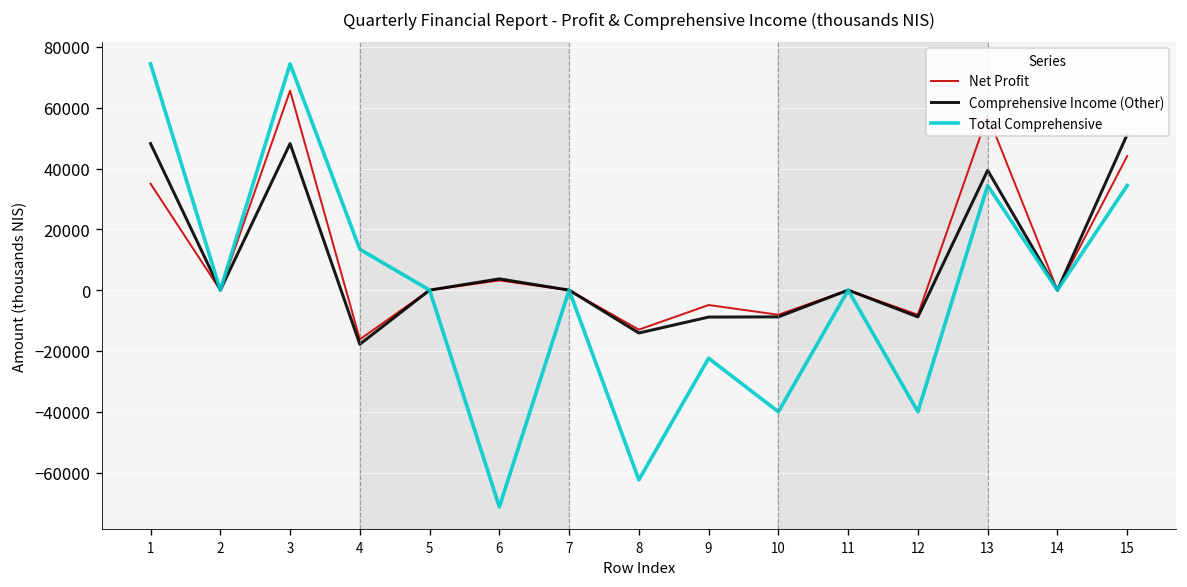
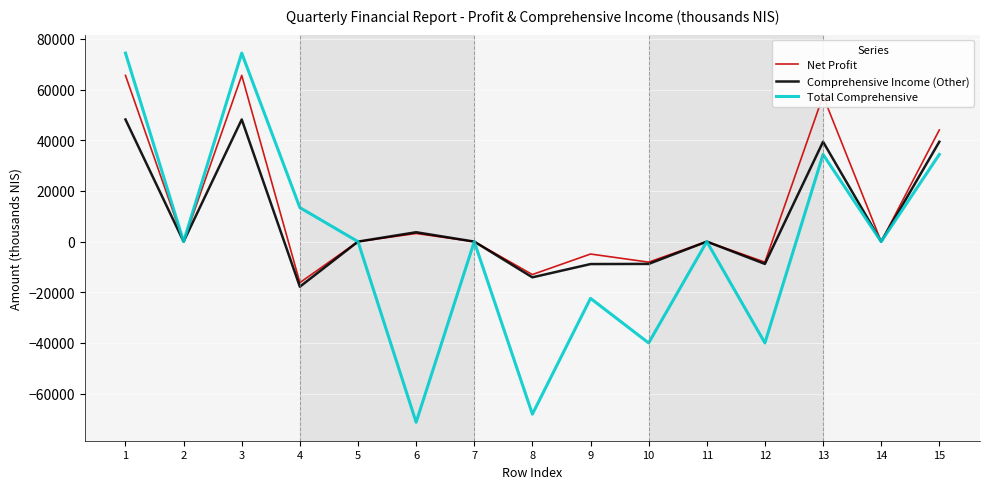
Net Profit, 1: 35000 -> 66000
Total Comprehensive, 8: -62000 -> -68000
Comprehensive Income (Other), 15: 51000 -> 39000
